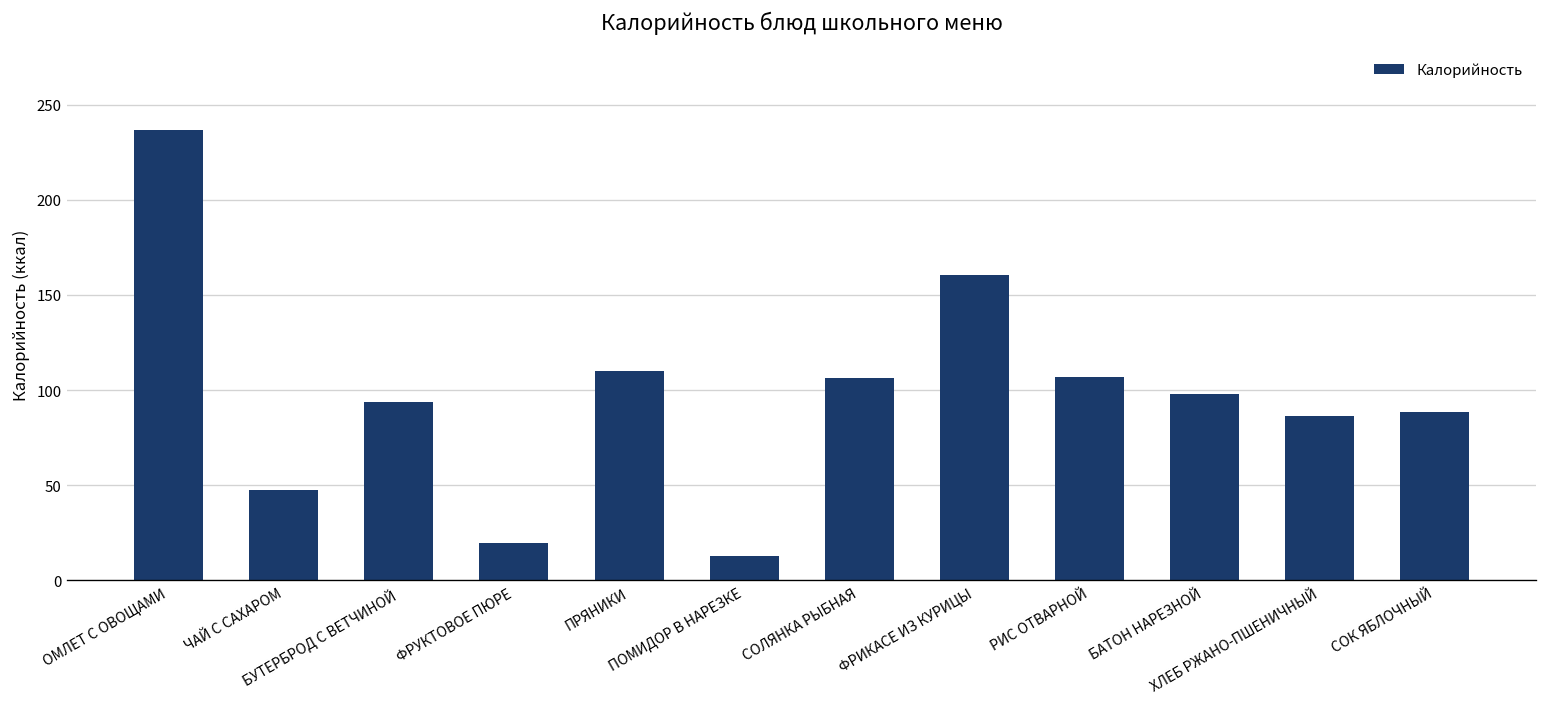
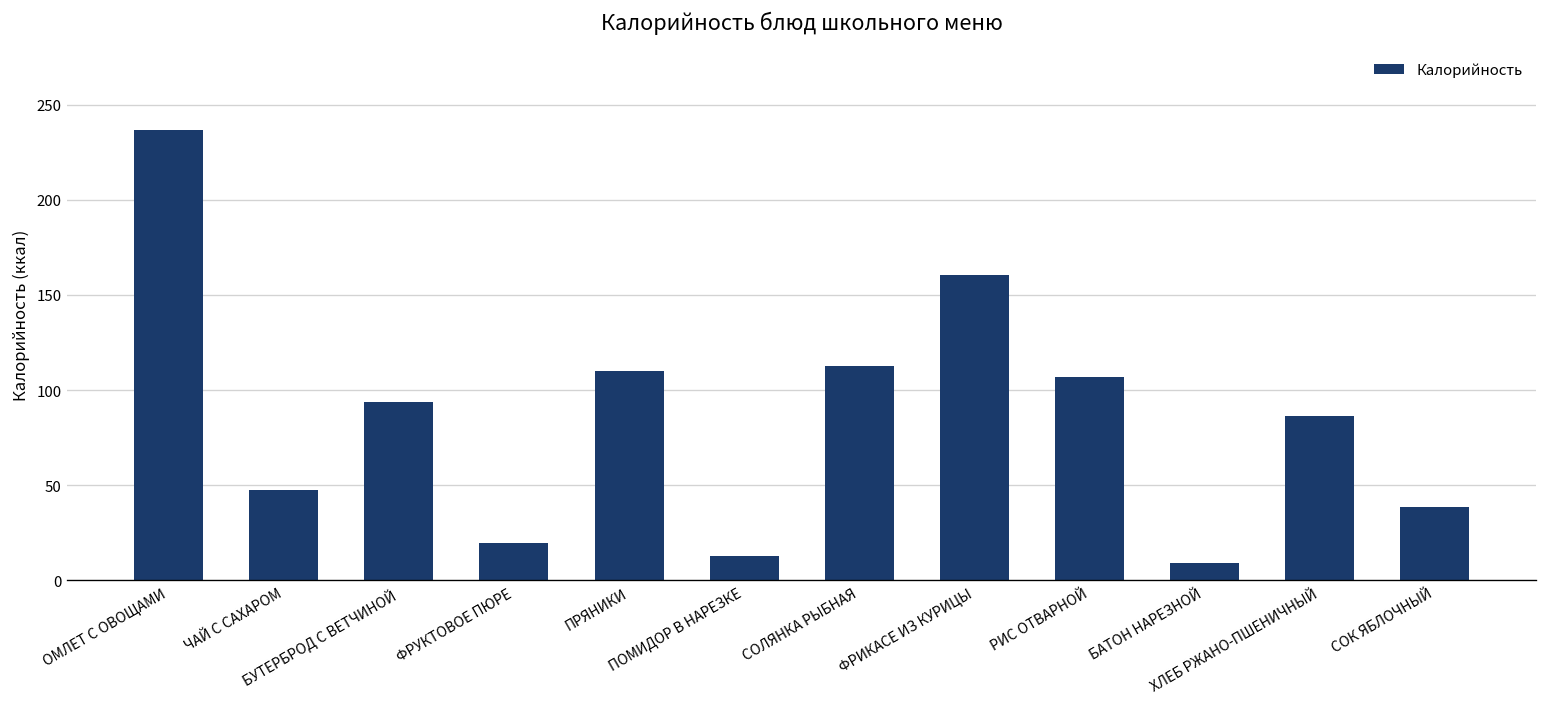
СОЛЯНКА РЫБНАЯ: 106 -> 113
БАТОН НАРЕЗНОЙ: 98 -> 9
СОК ЯБЛОЧНЫЙ: 88 -> 39
